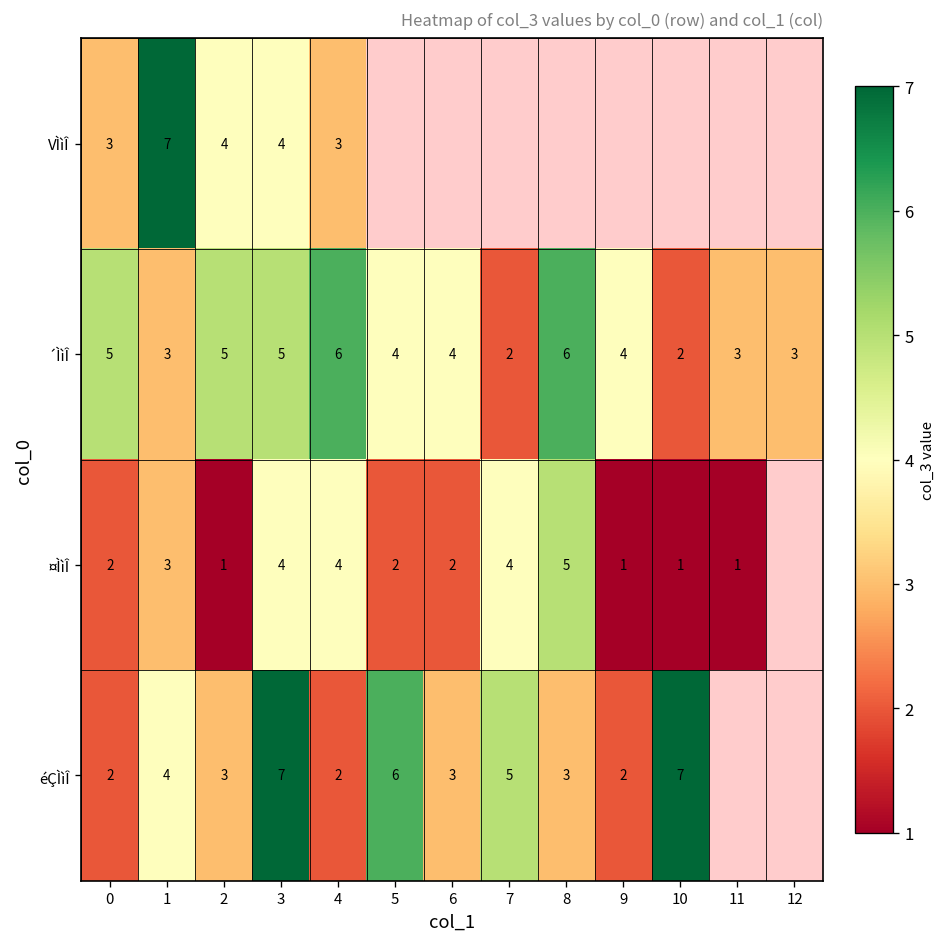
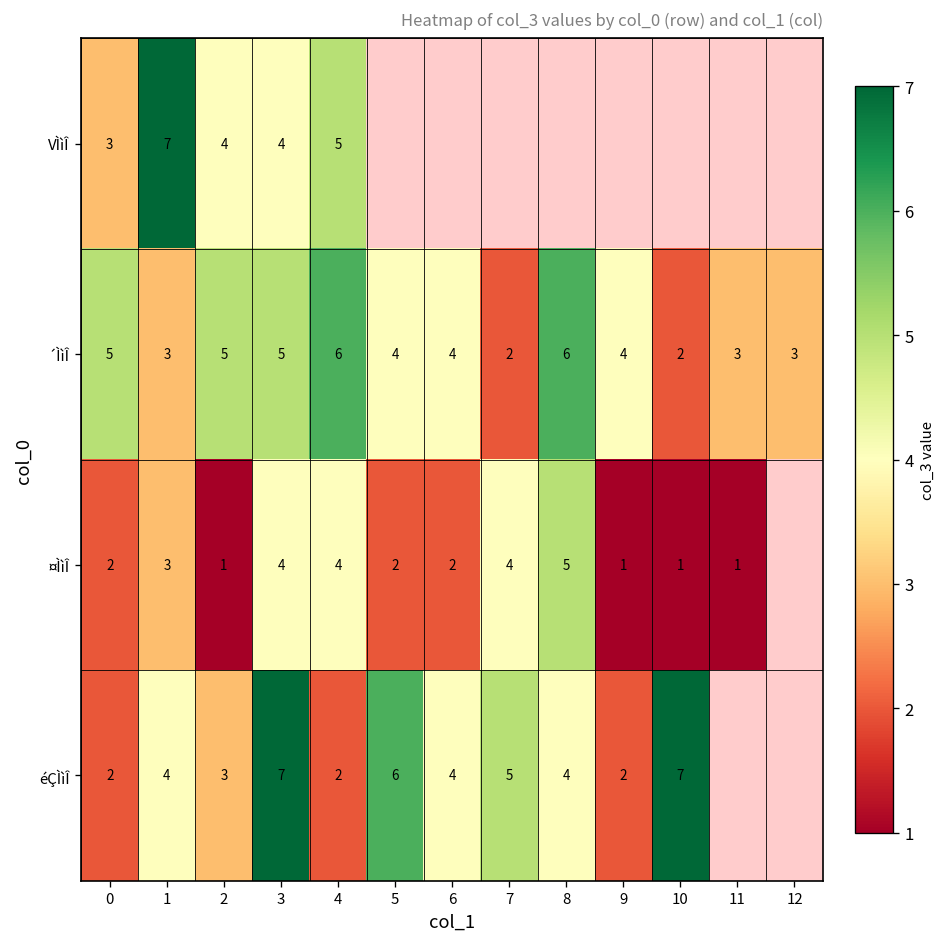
VÌìÎ, 4: 3 -> 5
éÇÌìÎ, 6: 3 -> 4
éÇÌìÎ, 8: 3 -> 4
